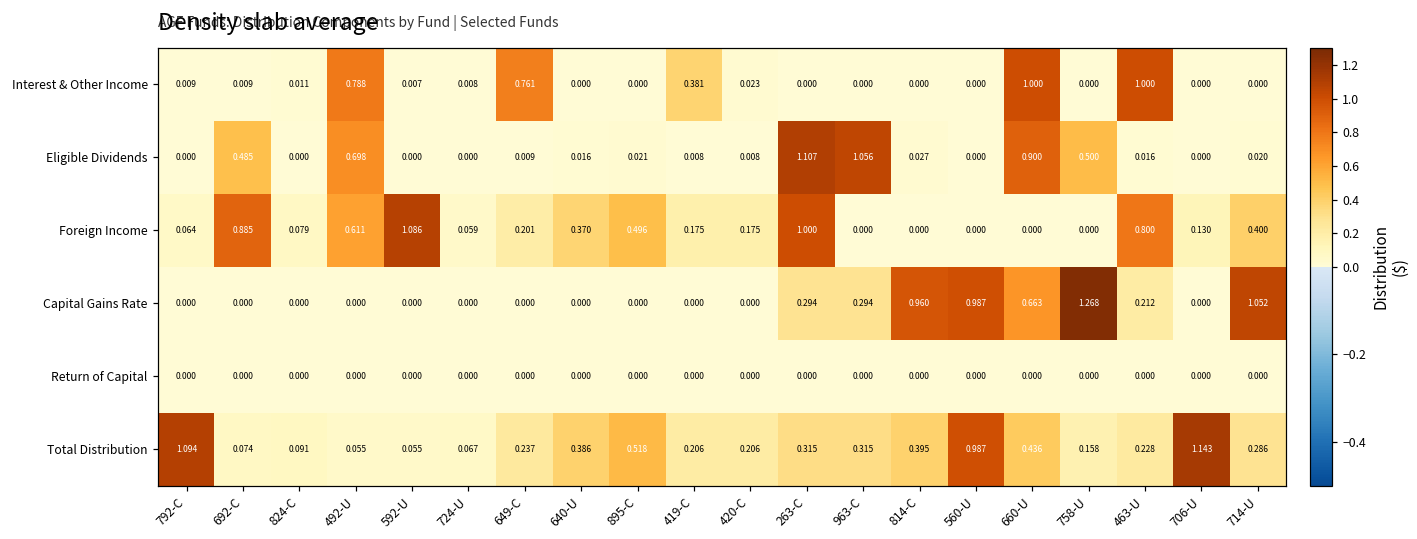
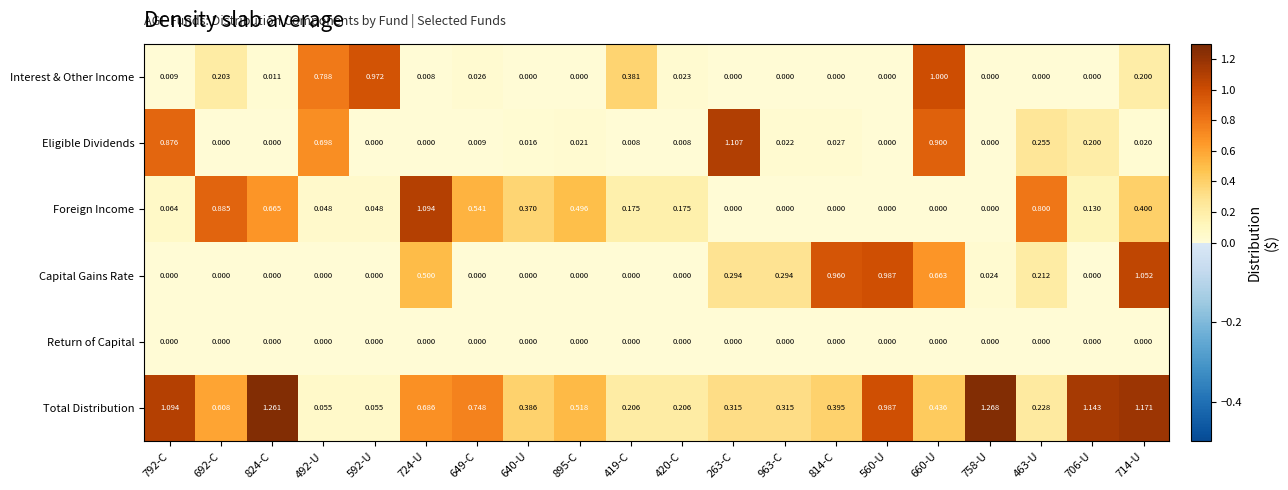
Interest & Other Income, 692-C: 0.009 -> 0.203
Interest & Other Income, 592-U: 0.007 -> 0.972
Interest & Other Income, 649-C: 0.761 -> 0.026
Interest & Other Income, 463-U: 1.000 -> 0.000
Interest & Other Income, 714-U: 0.000 -> 0.200
Eligible Dividends, 792-C: 0.000 -> 0.876
Eligible Dividends, 692-C: 0.485 -> 0.000
Eligible Dividends, 963-C: 1.056 -> 0.022
Eligible Dividends, 758-U: 0.500 -> 0.000
Eligible Dividends, 463-U: 0.016 -> 0.255
Eligible Dividends, 706-U: 0.000 -> 0.200
Foreign Income, 824-C: 0.079 -> 0.665
Foreign Income, 492-U: 0.611 -> 0.048
Foreign Income, 592-U: 1.086 -> 0.048
Foreign Income, 724-U: 0.059 -> 1.094
Foreign Income, 649-C: 0.201 -> 0.541
Foreign Income, 263-C: 1.000 -> 0.000
Capital Gains Rate, 724-U: 0.000 -> 0.500
Capital Gains Rate, 758-U: 1.268 -> 0.024
Total Distribution, 692-C: 0.074 -> 0.608
Total Distribution, 824-C: 0.091 -> 1.261
Total Distribution, 724-U: 0.067 -> 0.686
Total Distribution, 649-C: 0.237 -> 0.748
Total Distribution, 758-U: 0.158 -> 1.268
Total Distribution, 714-U: 0.286 -> 1.171
